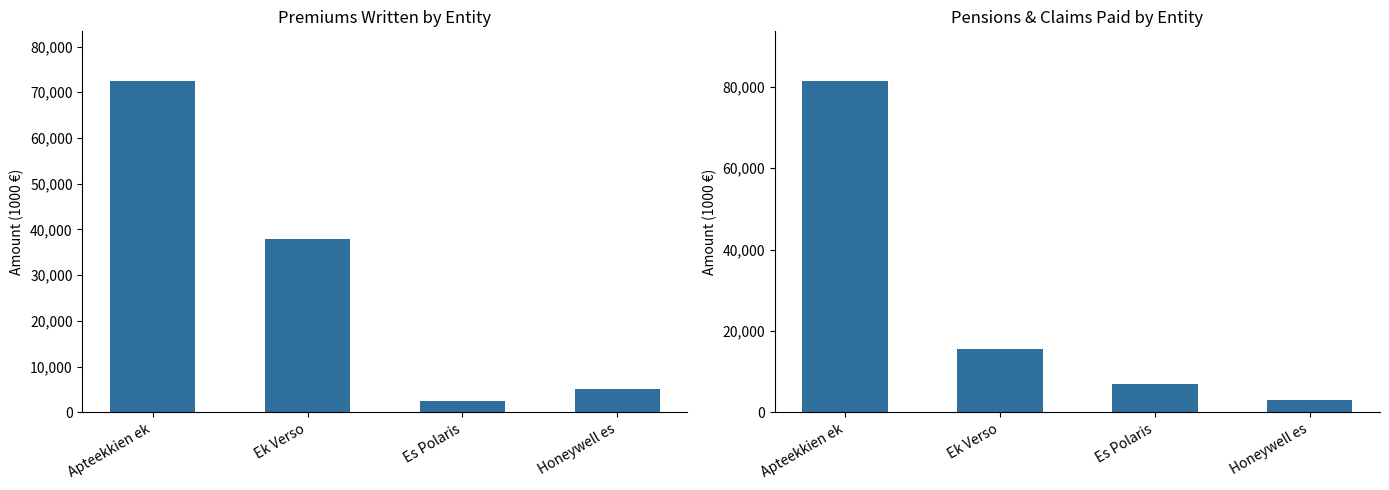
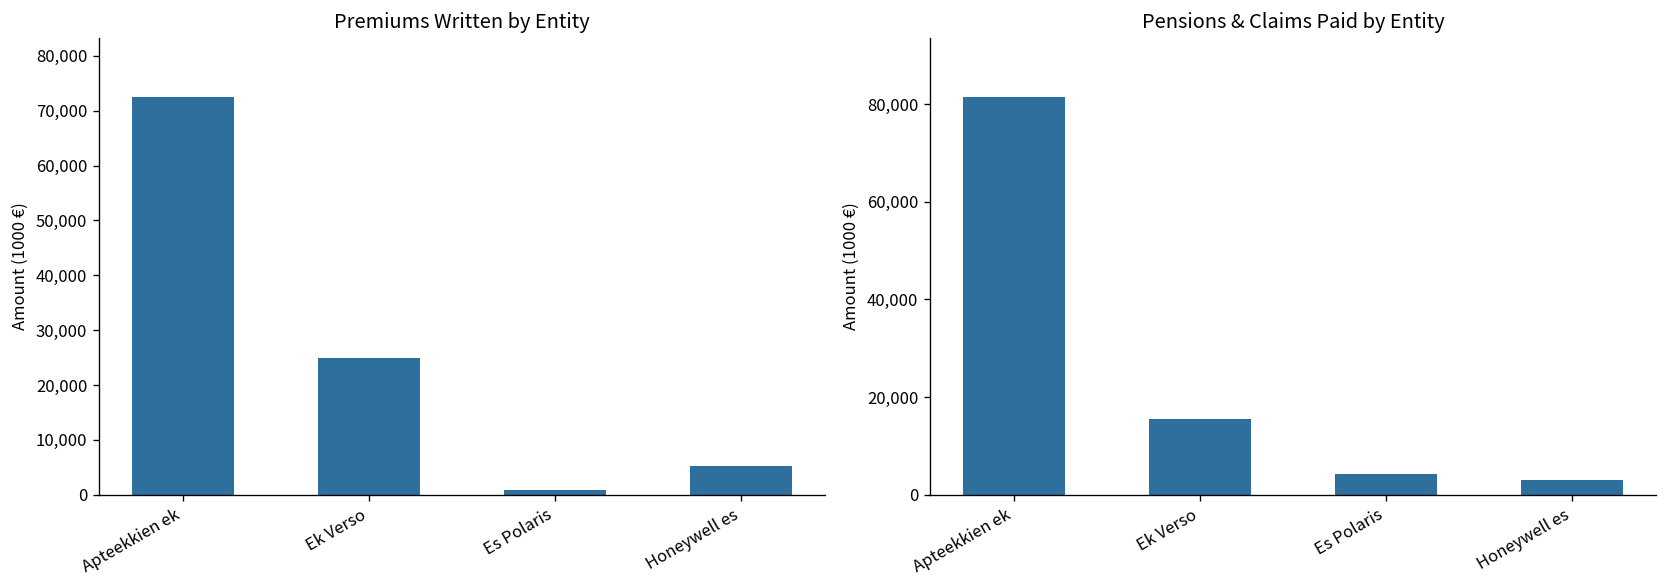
Premiums Written by Entity, Ek Verso: 38,000 -> 25,000
Premiums Written by Entity, Es Polaris: 3,000 -> 1,000
Pensions & Claims Paid by Entity, Es Polaris: 7,000 -> 4,000
